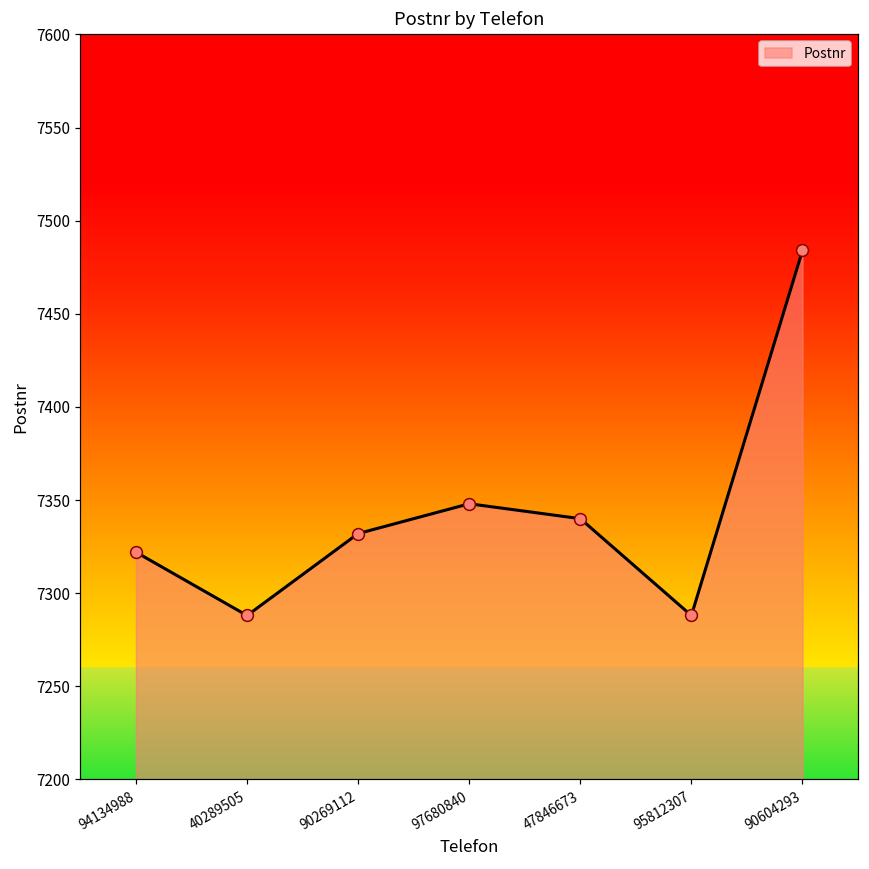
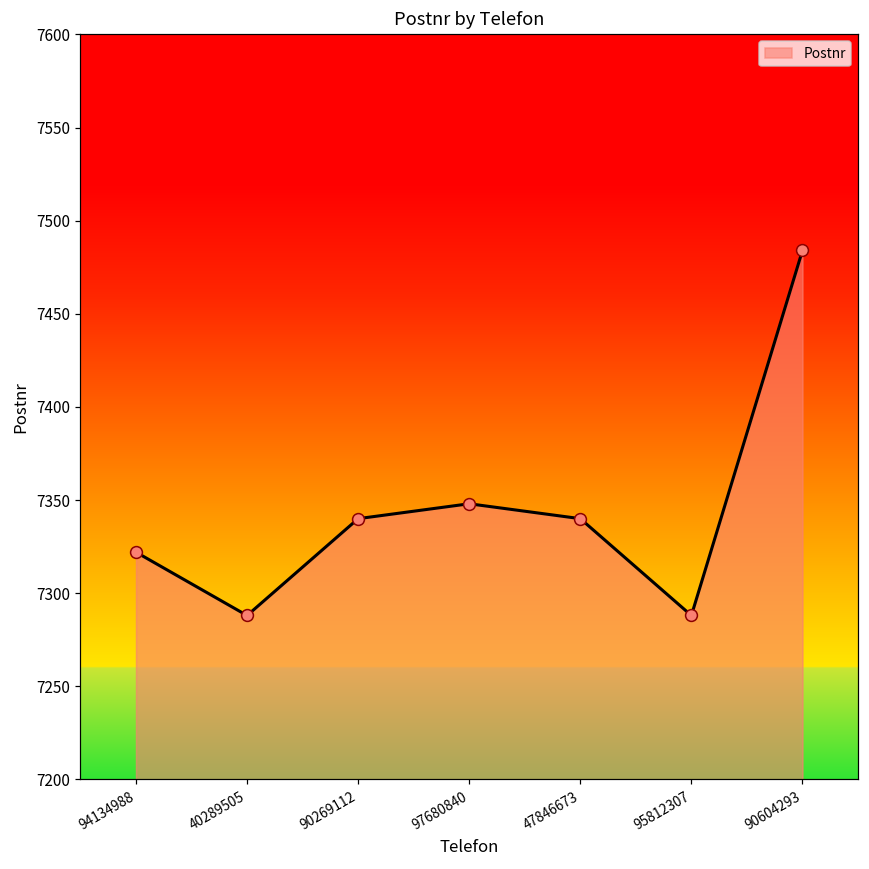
90269112: 7332 -> 7340
